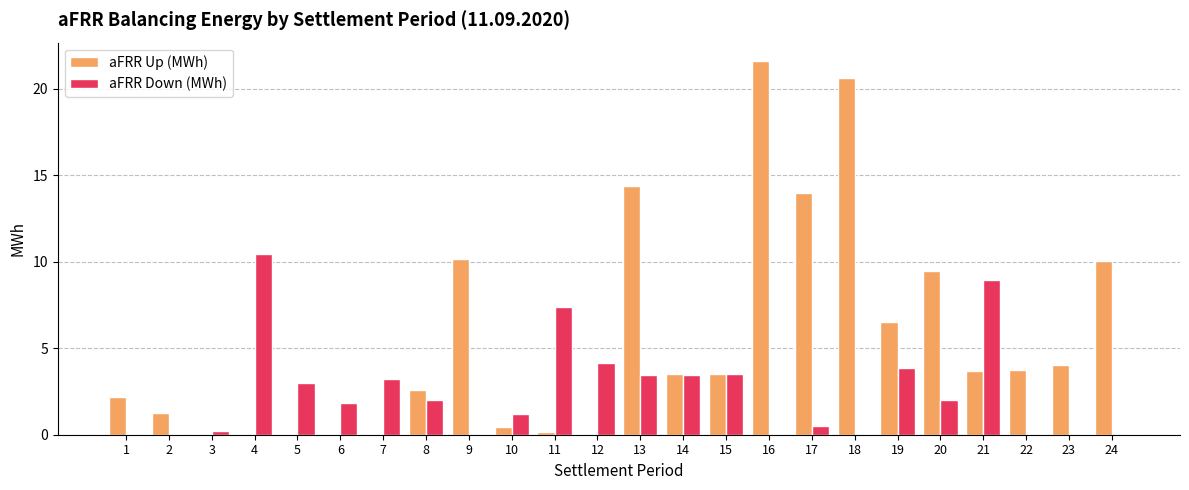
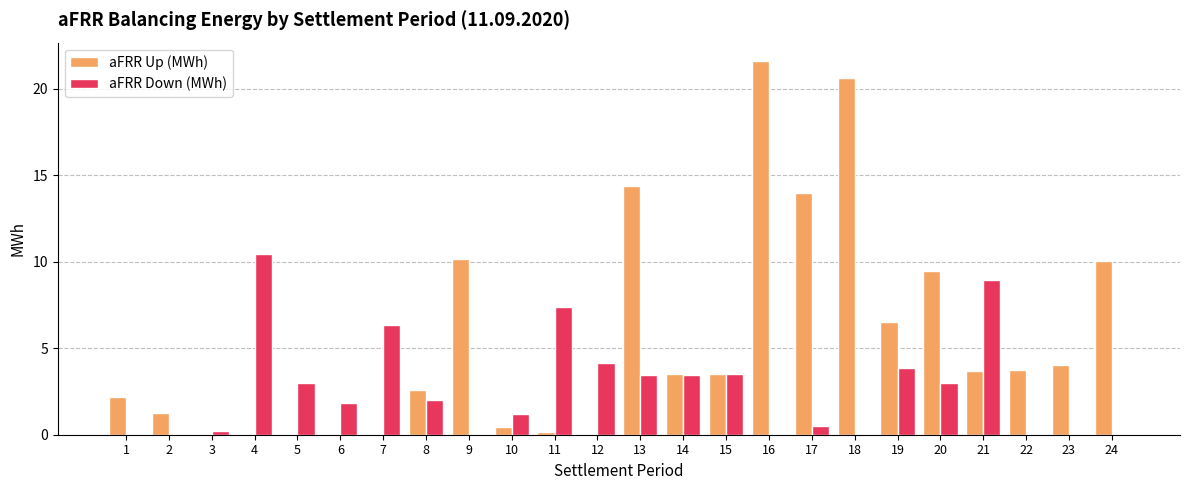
aFRR Down (MWh), 7: 3.3 -> 6.4
aFRR Down (MWh), 20: 2 -> 3
